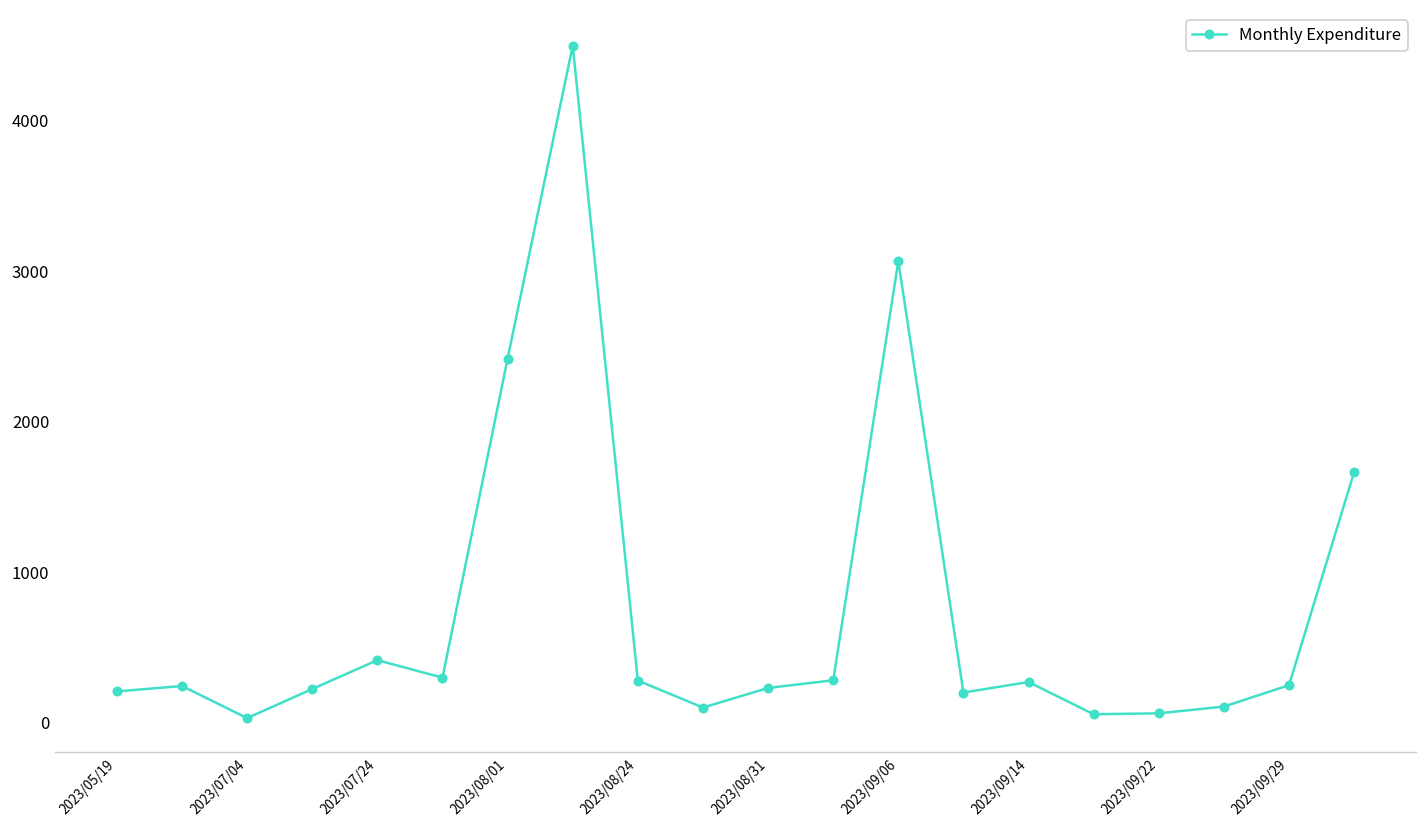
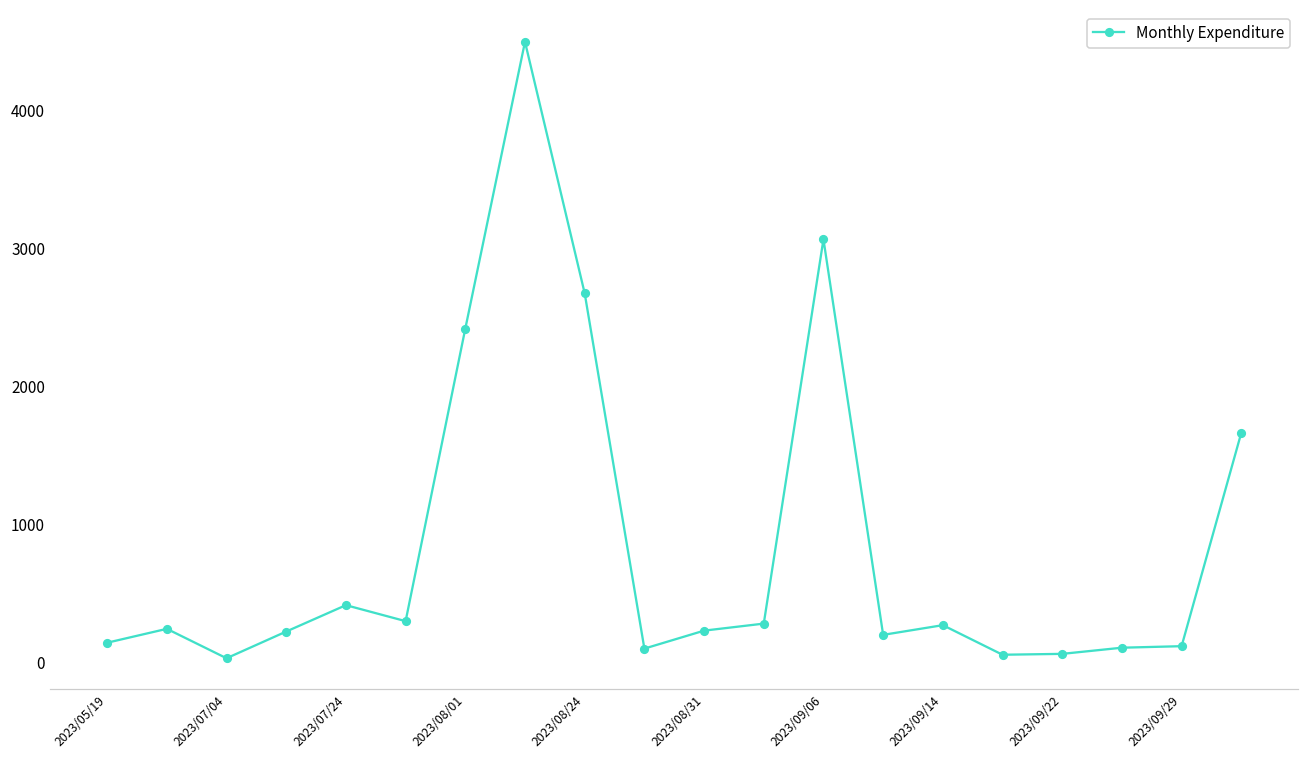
2023/05/19: 210 -> 140
2023/08/24: 280 -> 2680
2023/09/29: 250 -> 120
